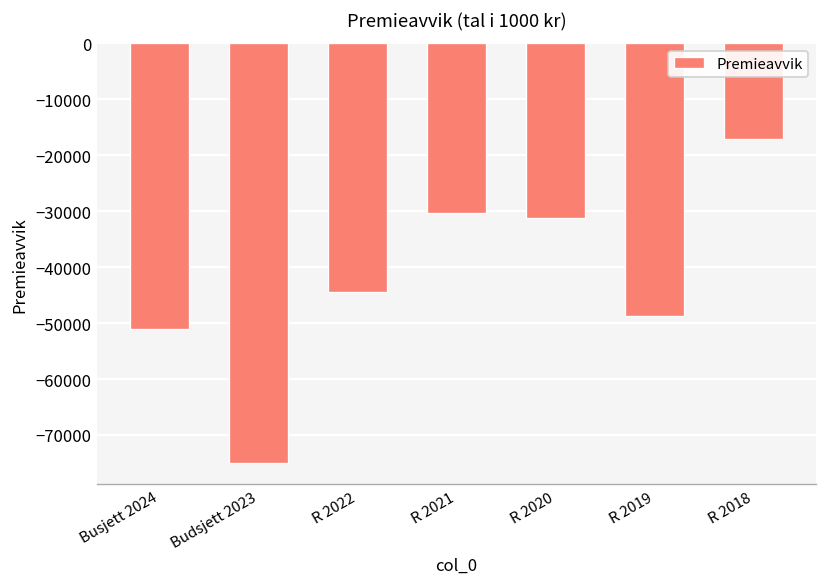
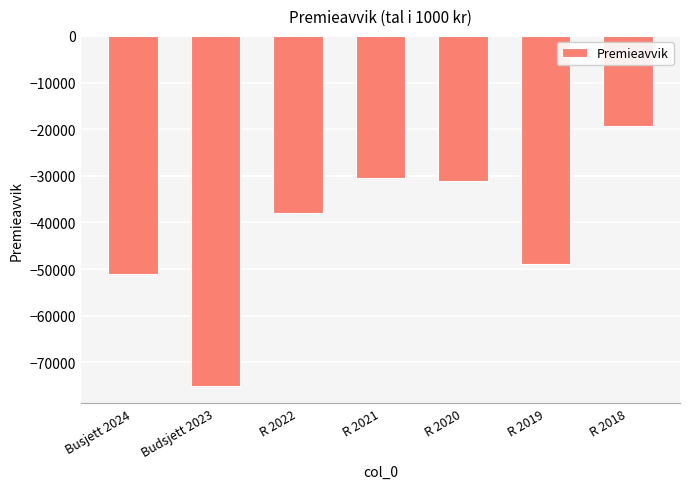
R 2022: -45000 -> -38000
R 2018: -17000 -> -19000
